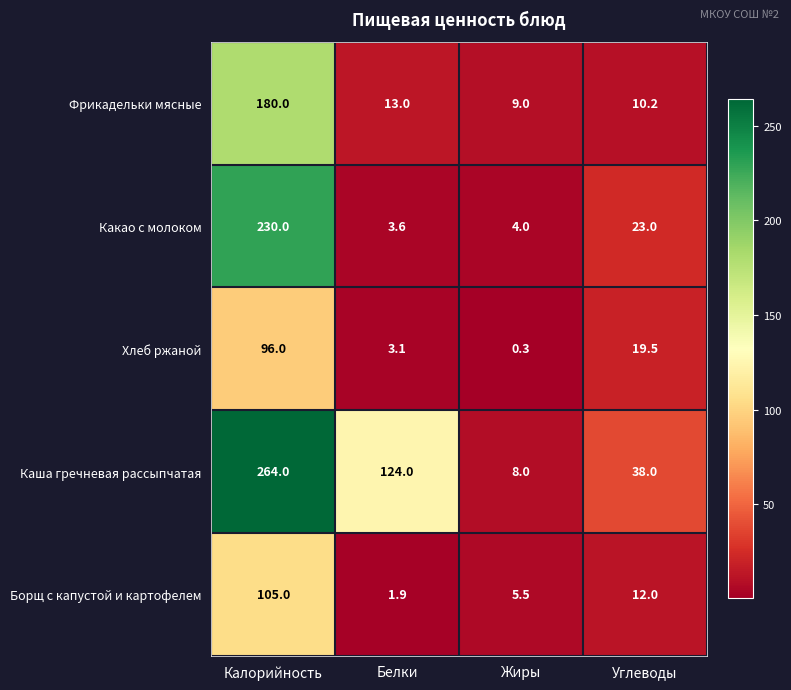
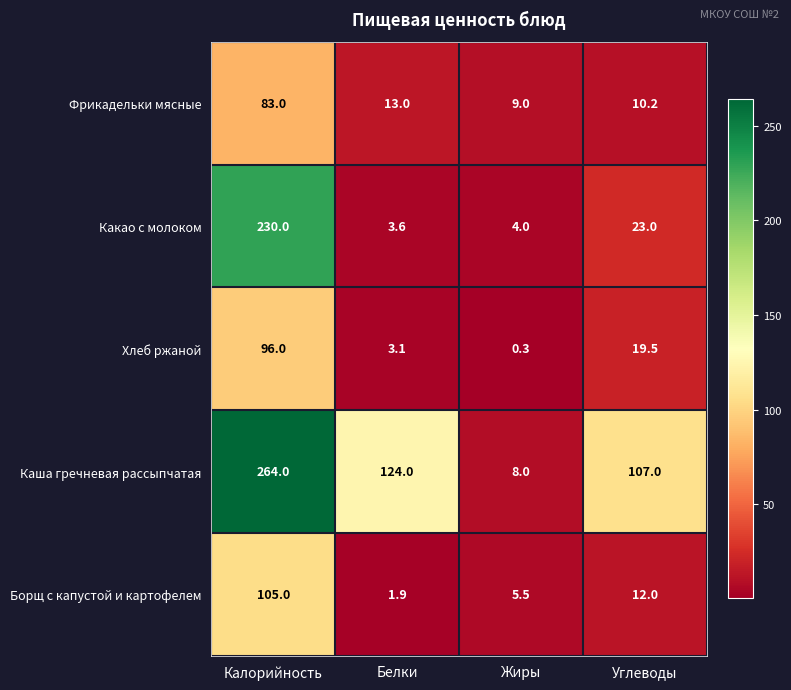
Фрикадельки мясные, Калорийность: 180.0 -> 83.0
Каша гречневая рассыпчатая, Углеводы: 38.0 -> 107.0
